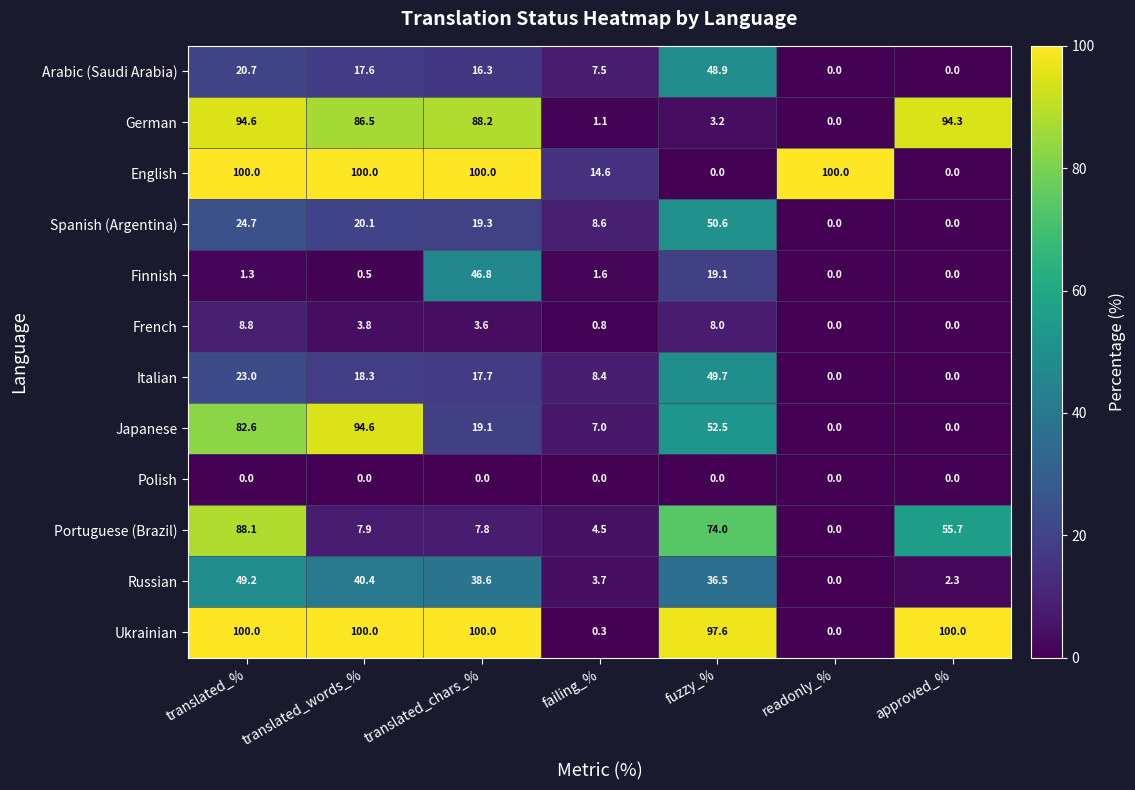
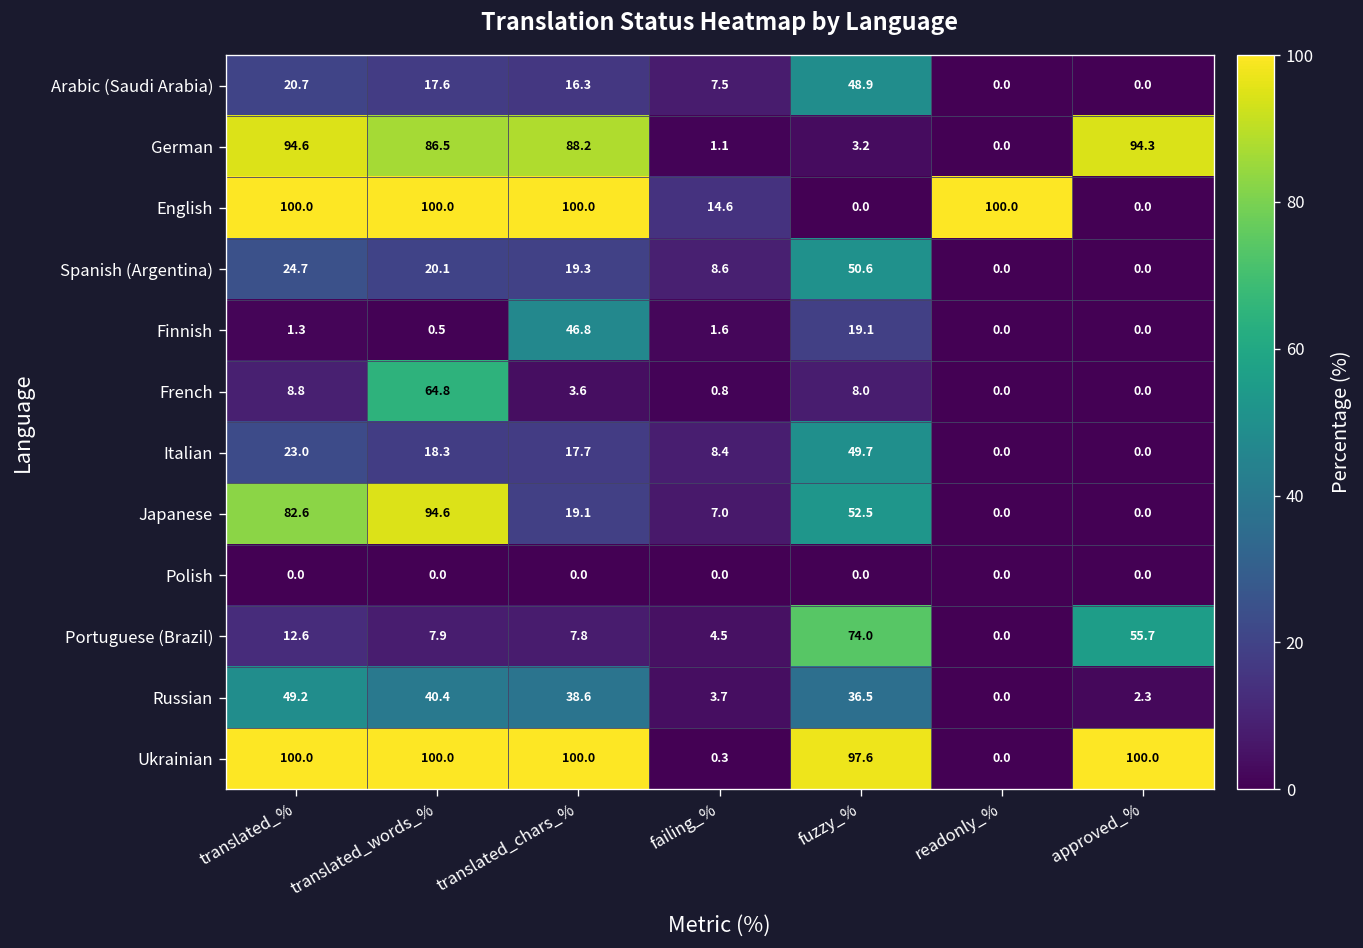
French, translated_words_%: 3.8 -> 64.8
Portuguese (Brazil), translated_%: 88.1 -> 12.6
